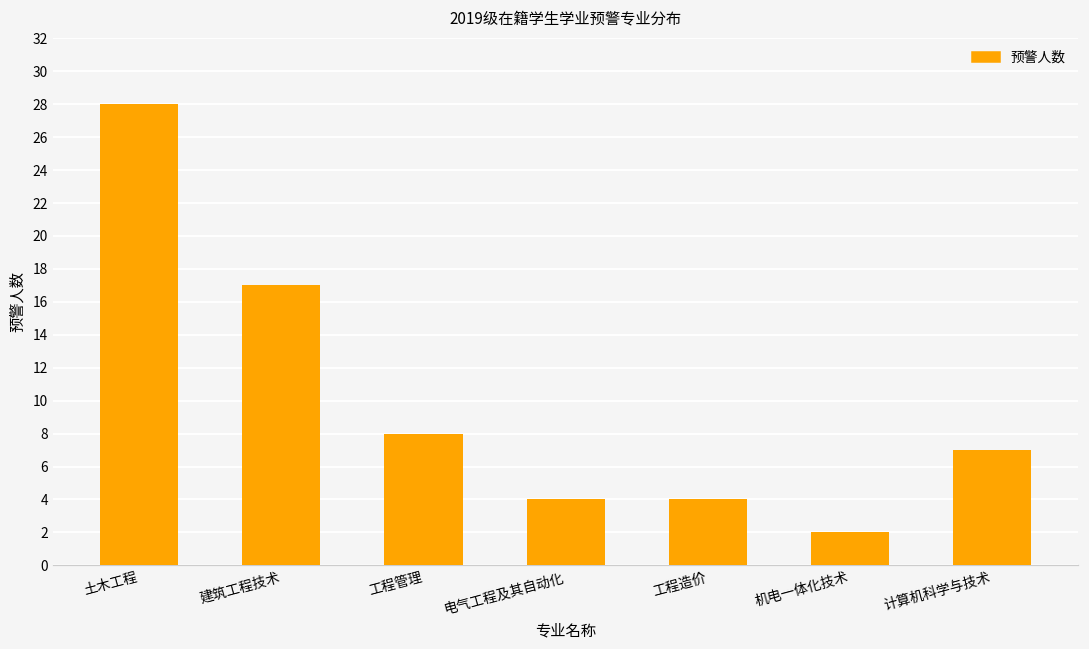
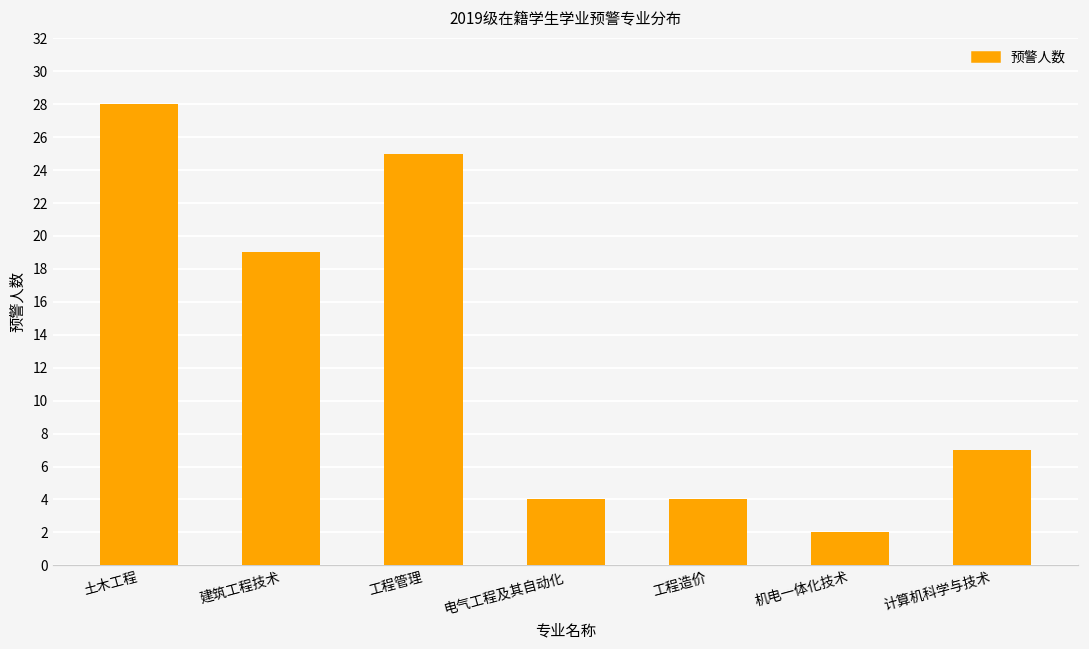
建筑工程技术: 17 -> 19
工程管理: 8 -> 25
